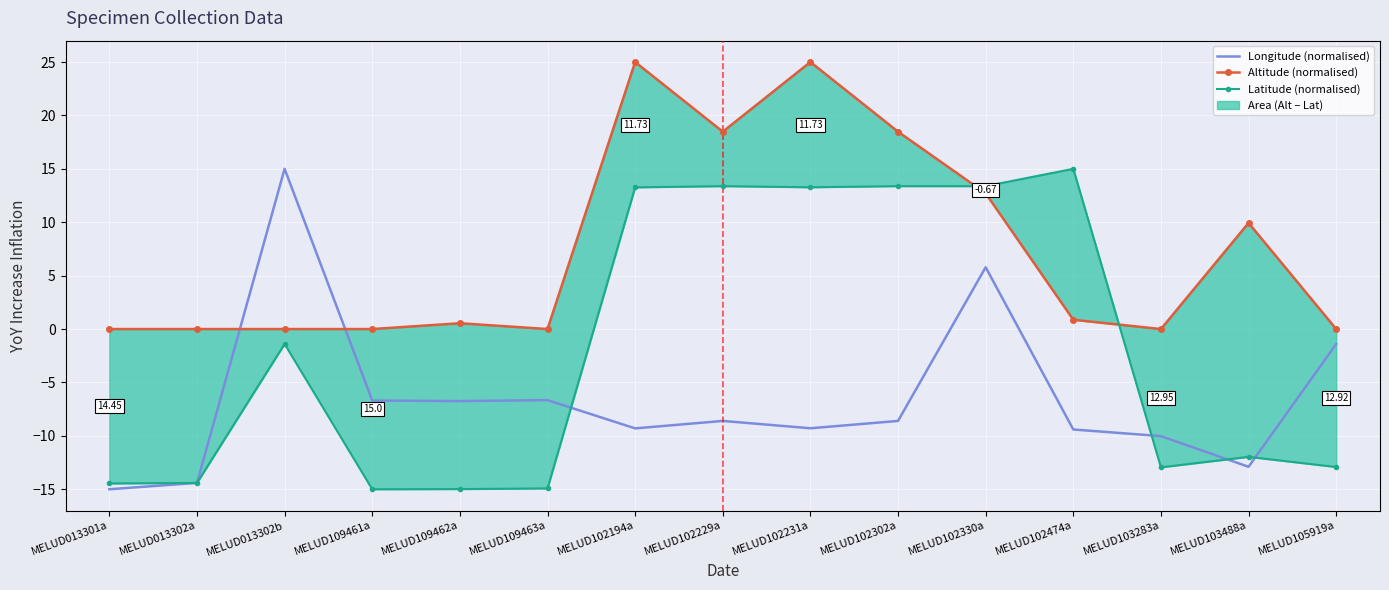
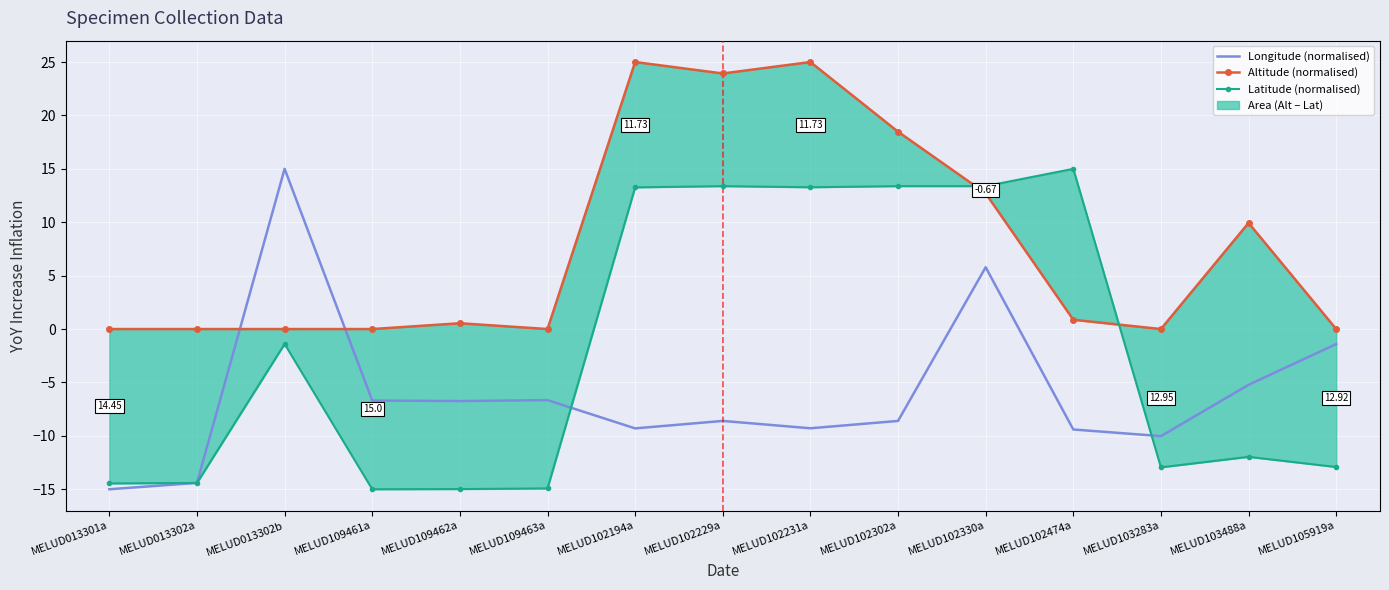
Altitude (normalised), MELUD102229a: 18.5 -> 23.9
Longitude (normalised), MELUD103488a: -12.9 -> -5.2
